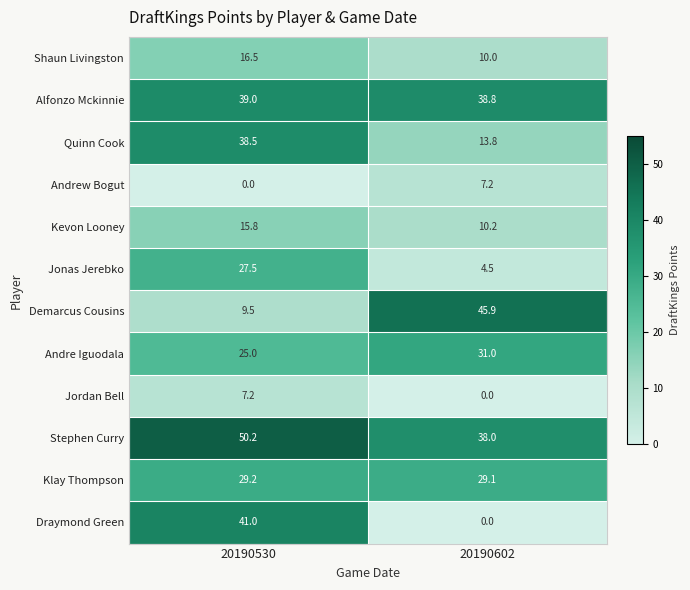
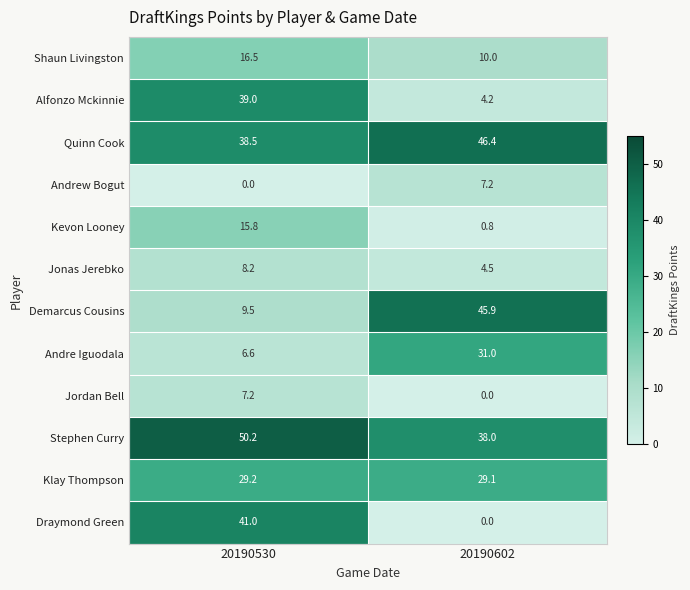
Alfonzo Mckinnie, 20190602: 38.8 -> 4.2
Quinn Cook, 20190602: 13.8 -> 46.4
Kevon Looney, 20190602: 10.2 -> 0.8
Jonas Jerebko, 20190530: 27.5 -> 8.2
Andre Iguodala, 20190530: 25.0 -> 6.6
